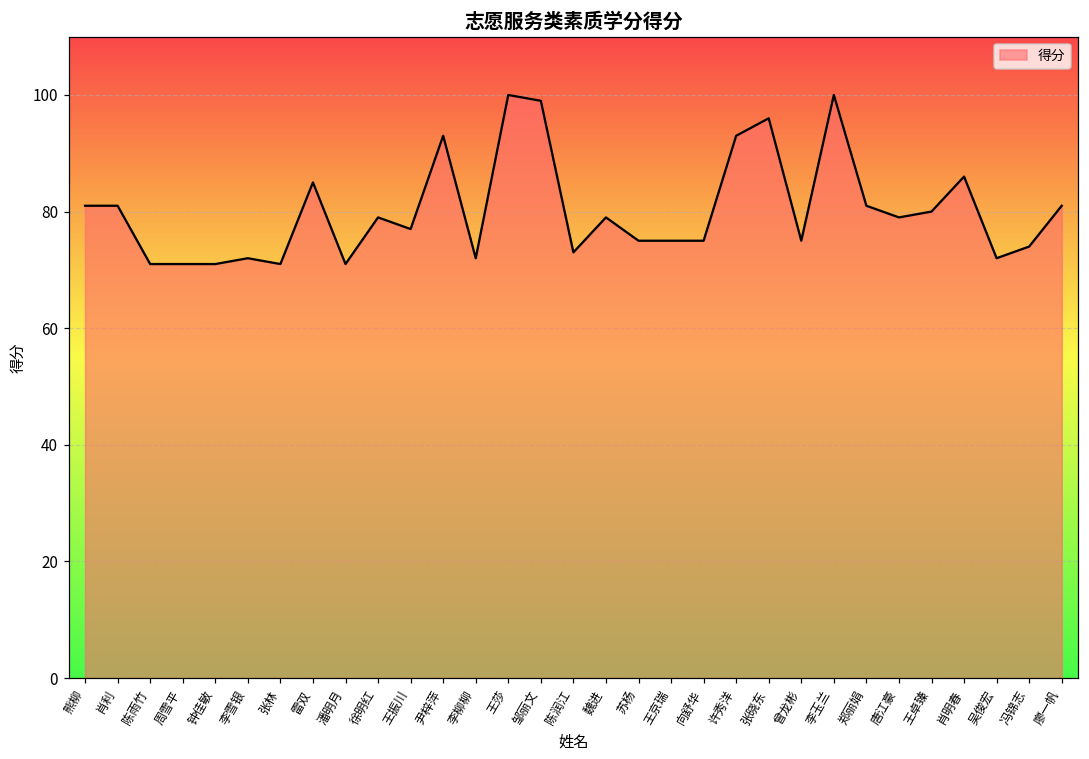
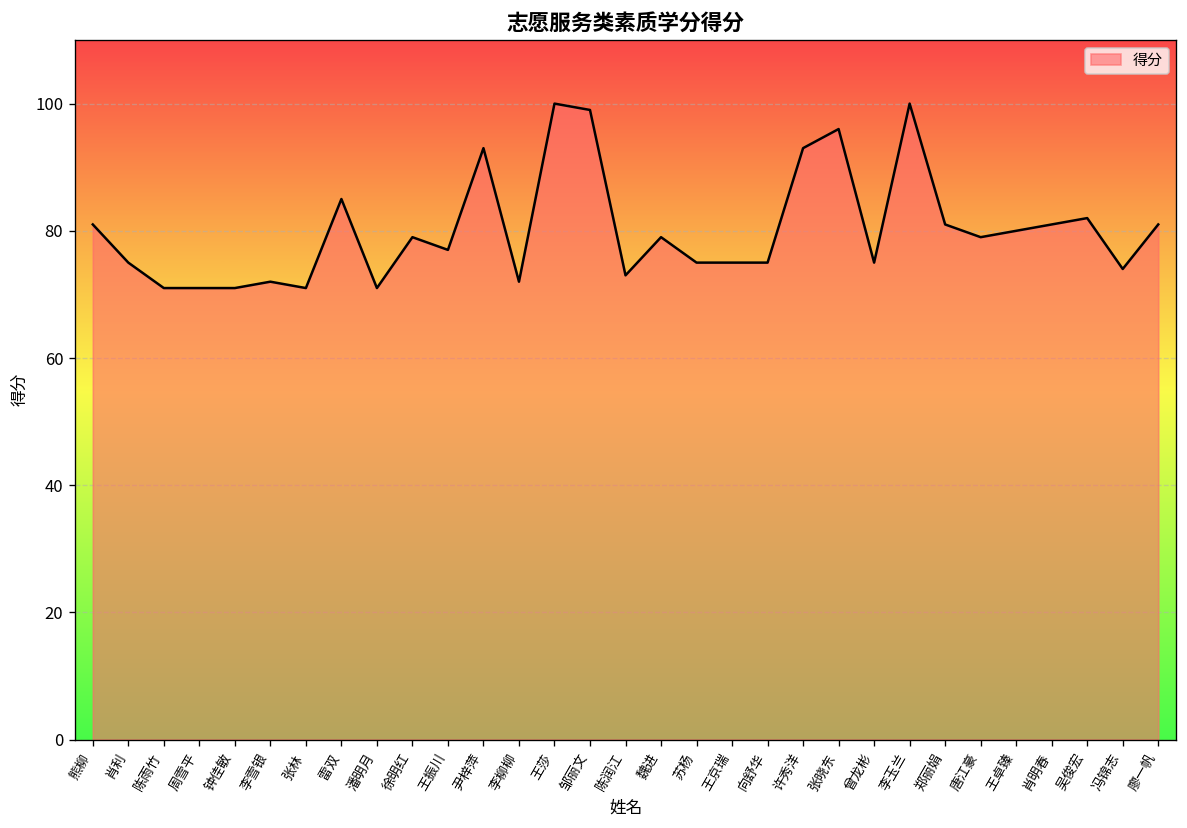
肖利: 81 -> 75
肖明春: 86 -> 81
吴俊宏: 72 -> 82
